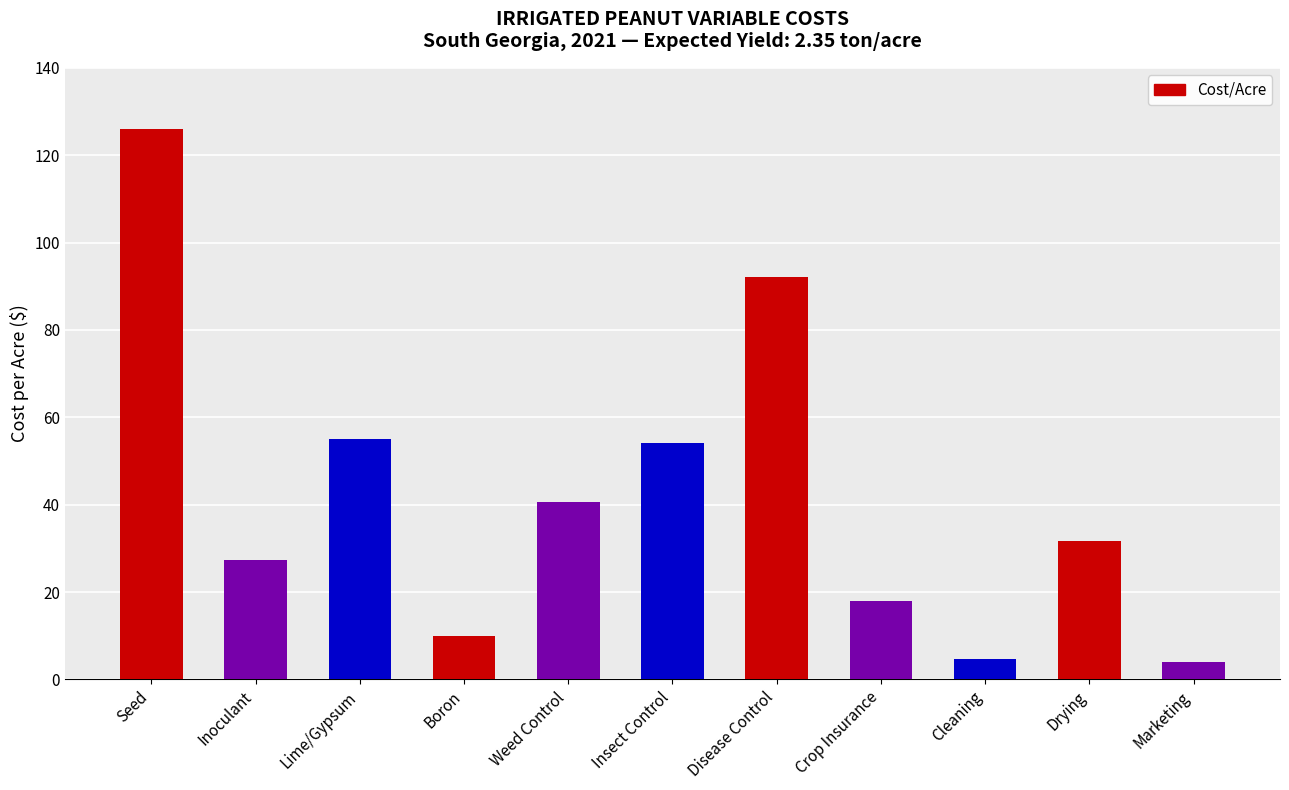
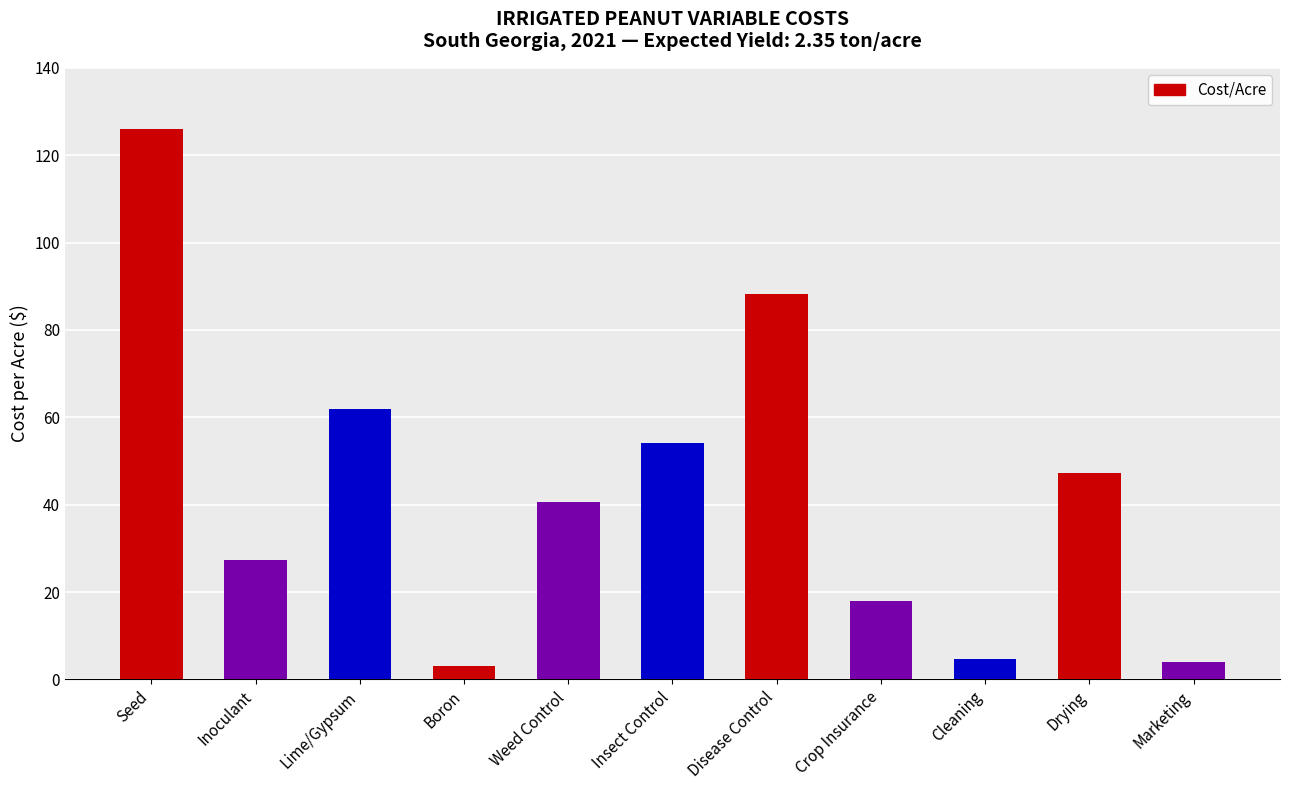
Lime/Gypsum: 55 -> 62
Boron: 10 -> 3
Disease Control: 92 -> 88
Drying: 32 -> 47
